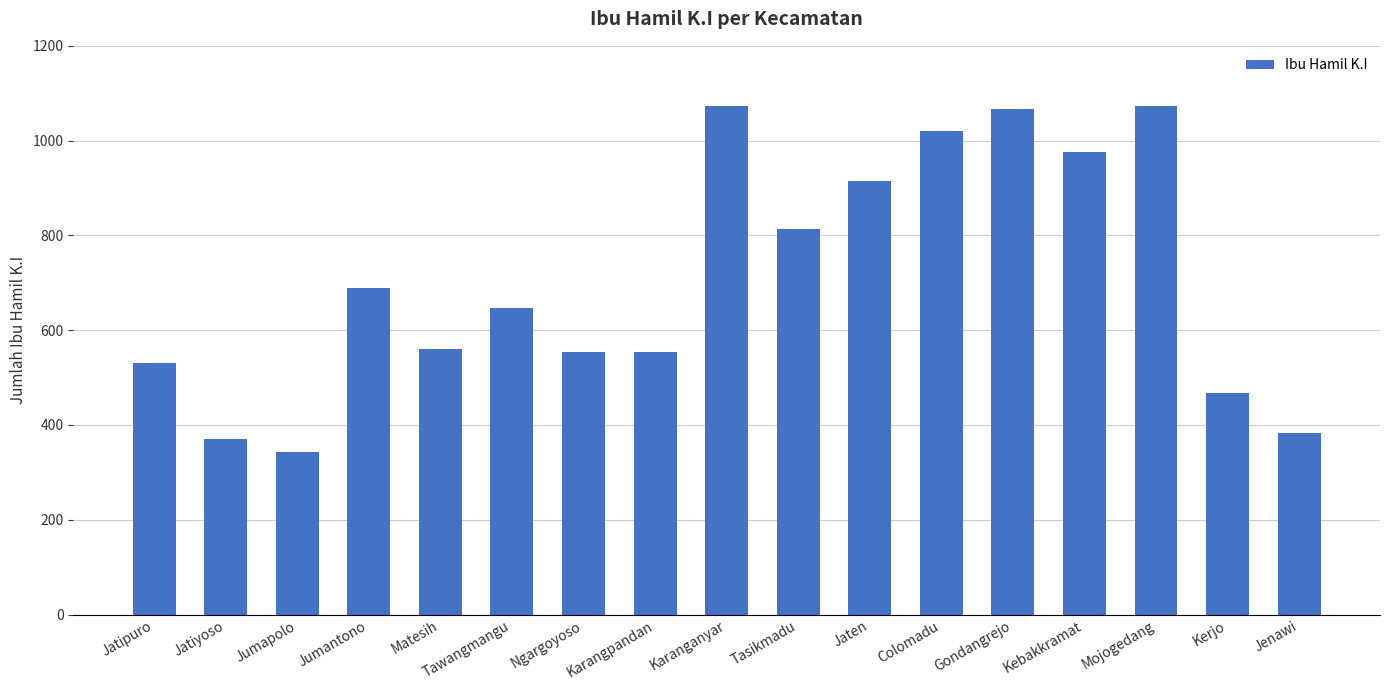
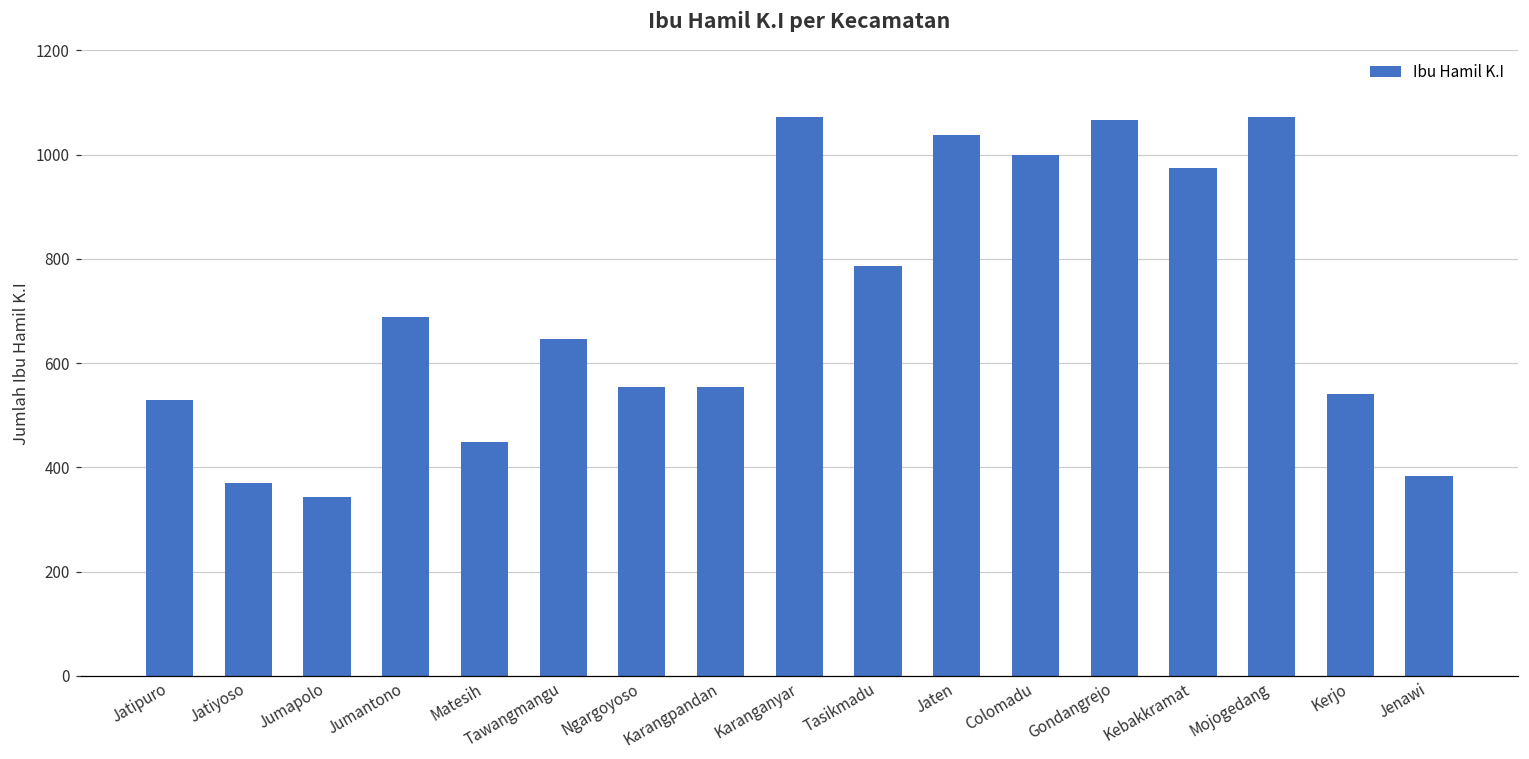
Matesih: 560 -> 450
Tasikmadu: 810 -> 790
Jaten: 920 -> 1040
Colomadu: 1020 -> 1000
Kerjo: 470 -> 540
